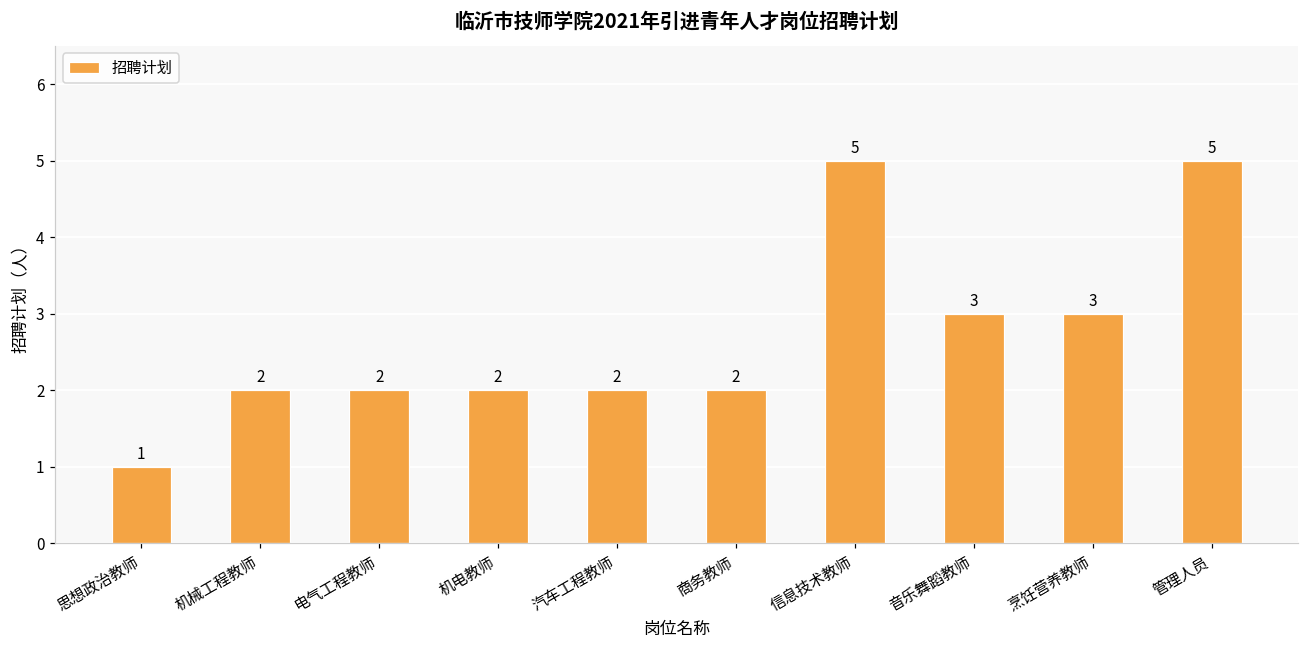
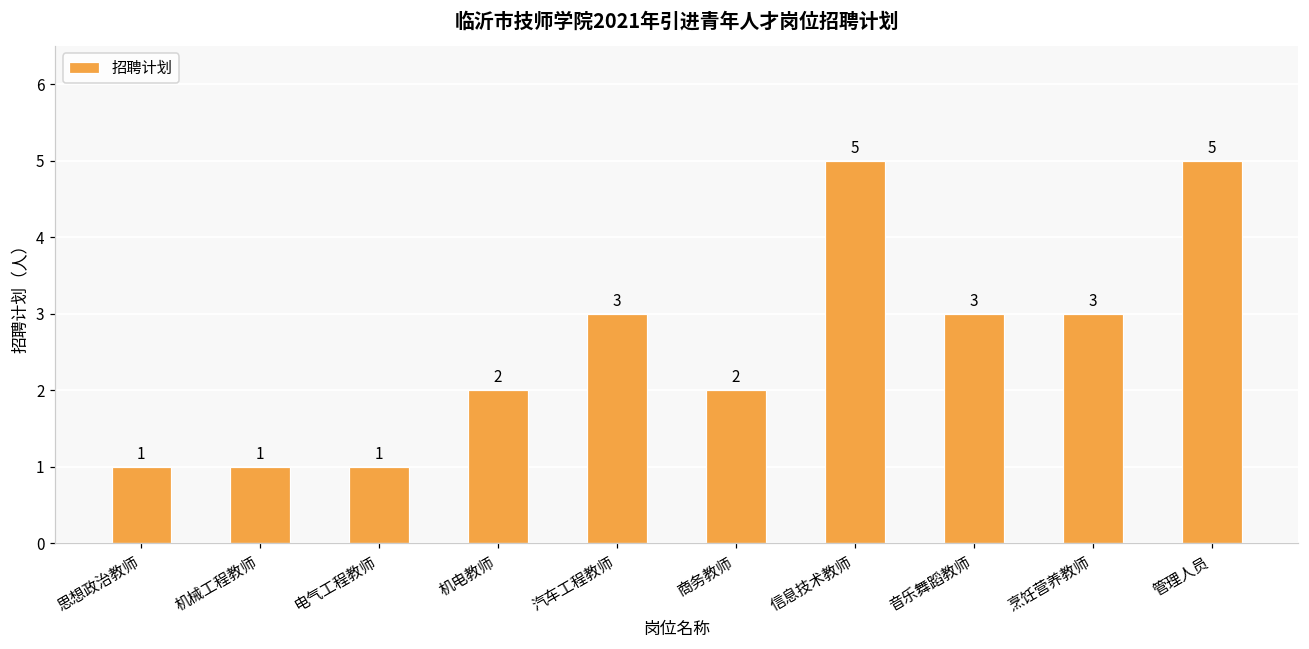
机械工程教师: 2 -> 1
电气工程教师: 2 -> 1
汽车工程教师: 2 -> 3
